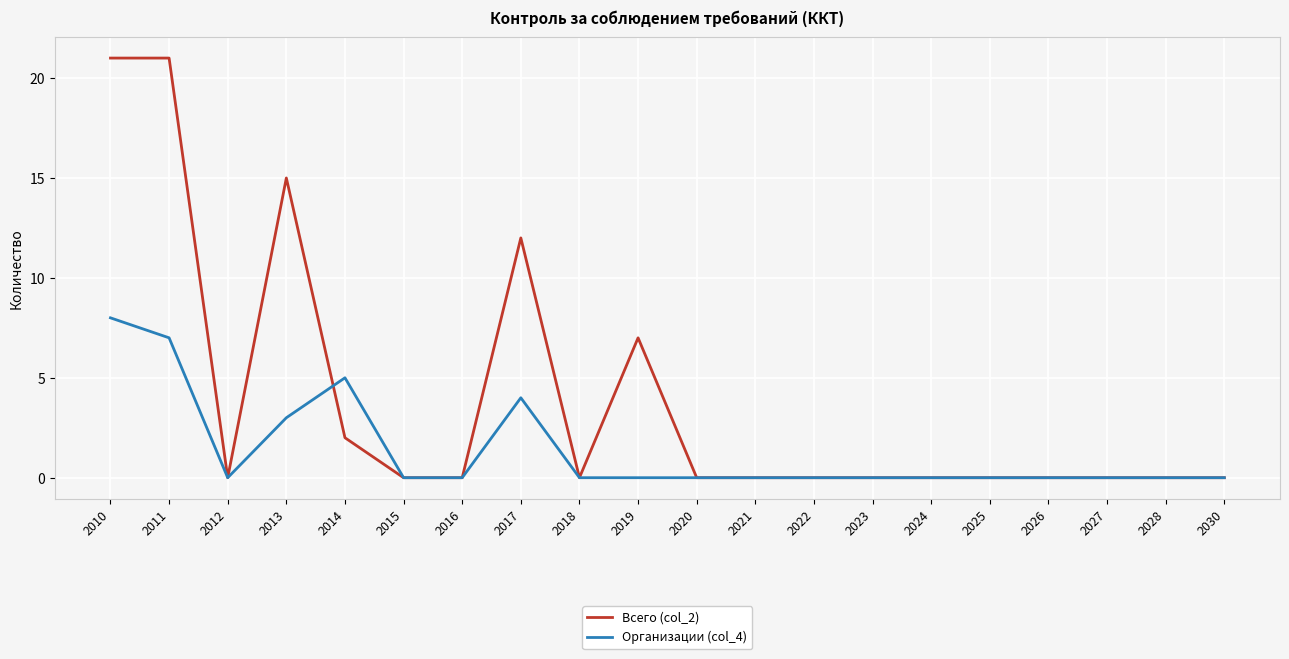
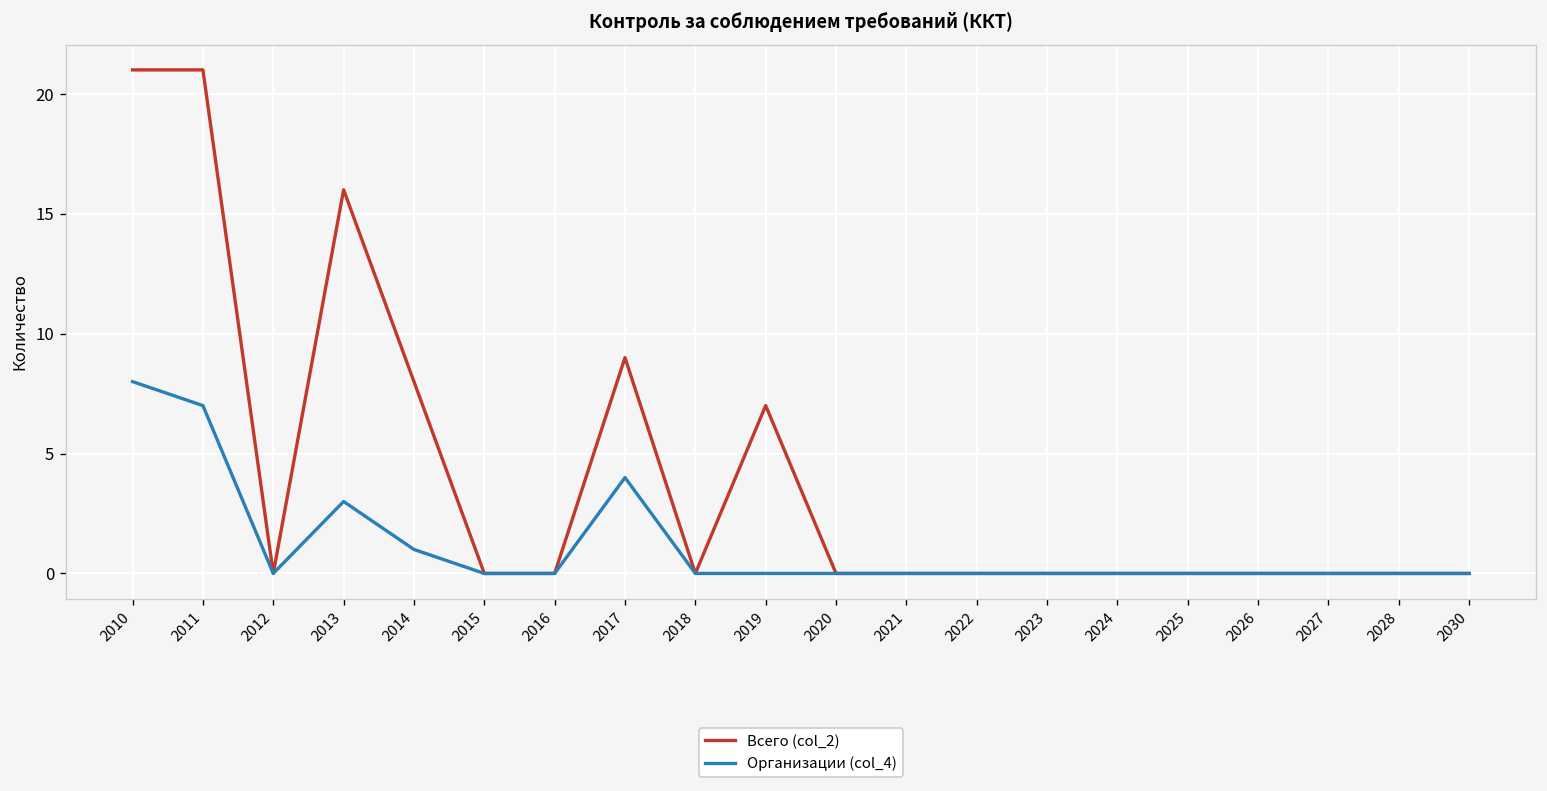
Всего (col_2), 2013: 15 -> 16
Всего (col_2), 2014: 2 -> 8
Организации (col_4), 2014: 5 -> 1
Всего (col_2), 2017: 12 -> 9
